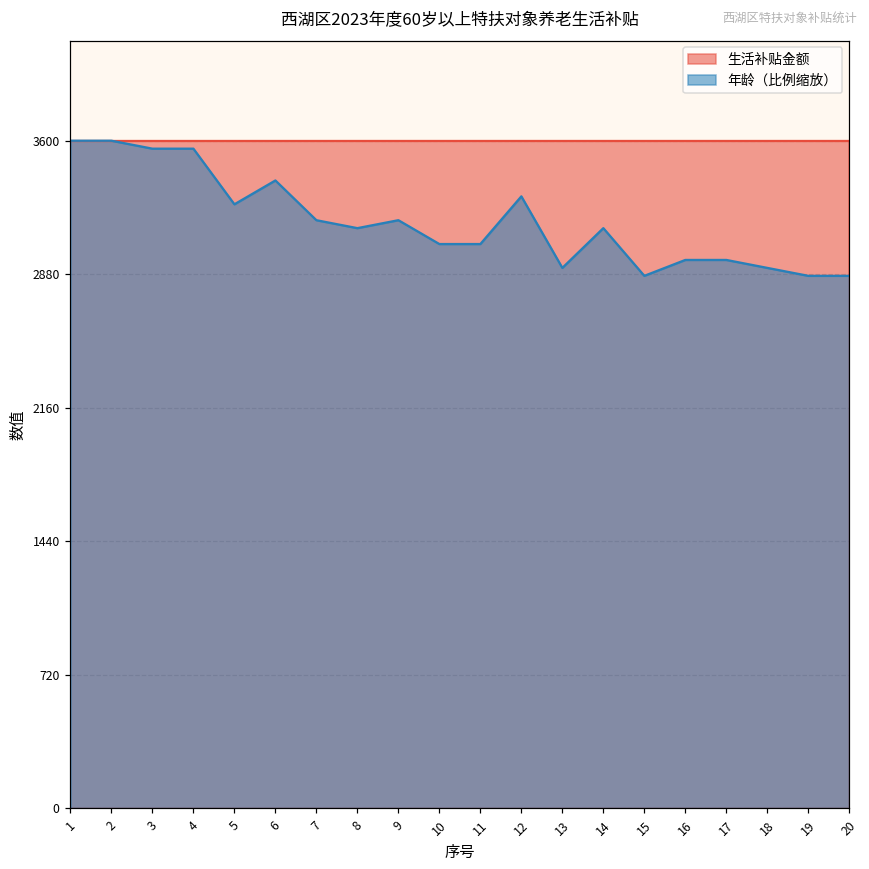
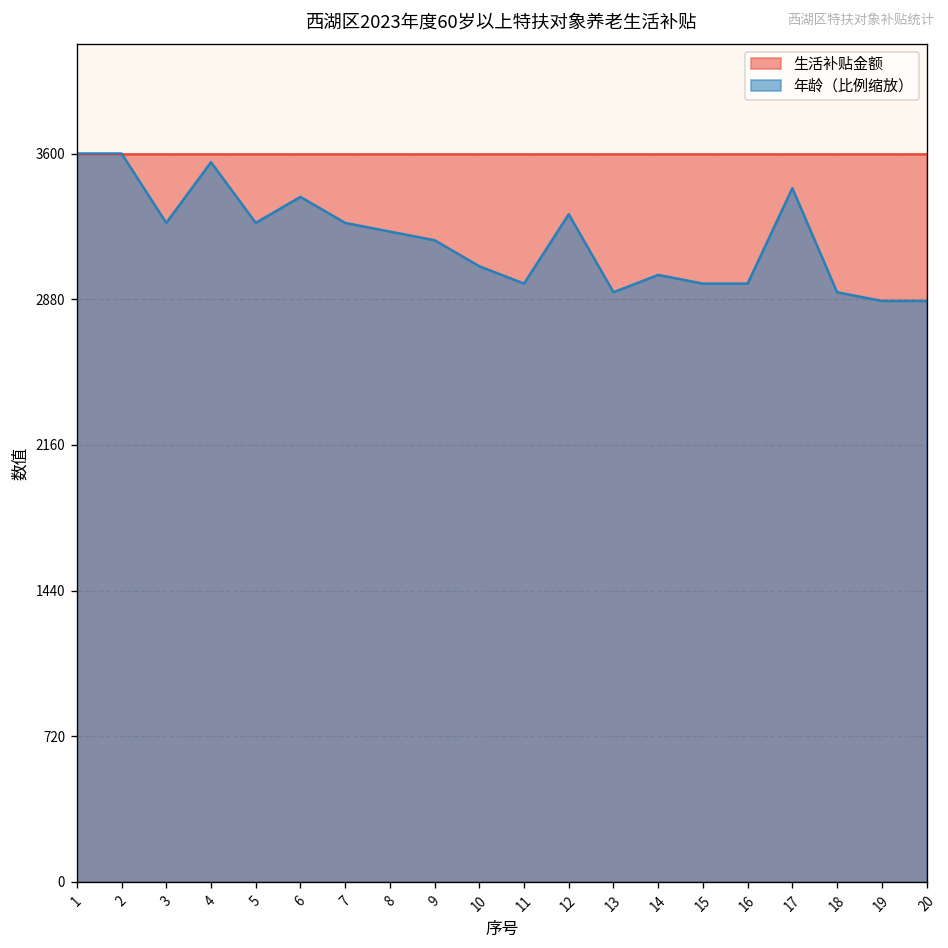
年龄（比例缩放）, 3: 3560 -> 3260
年龄（比例缩放）, 7: 3170 -> 3260
年龄（比例缩放）, 8: 3130 -> 3210
年龄（比例缩放）, 11: 3040 -> 2960
年龄（比例缩放）, 14: 3130 -> 3000
年龄（比例缩放）, 15: 2870 -> 2960
年龄（比例缩放）, 17: 2960 -> 3430
